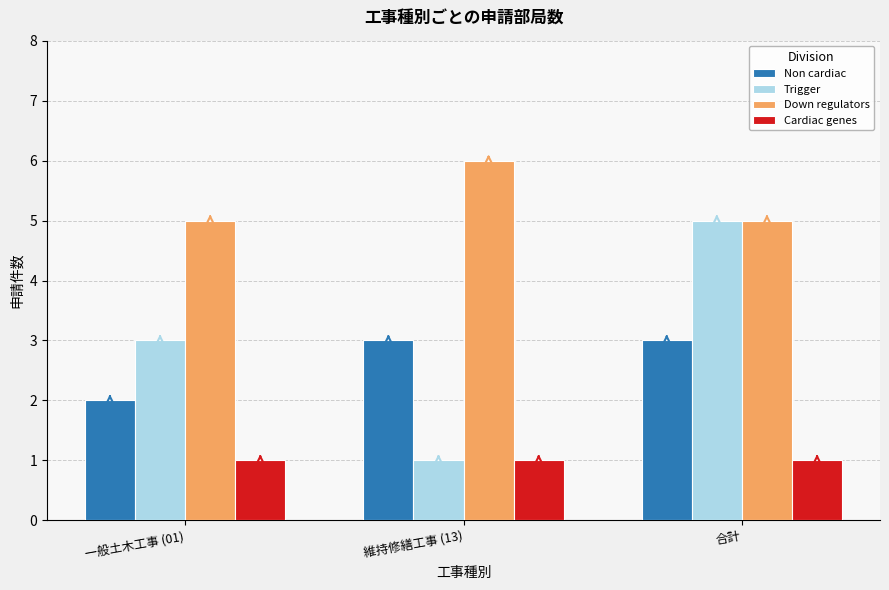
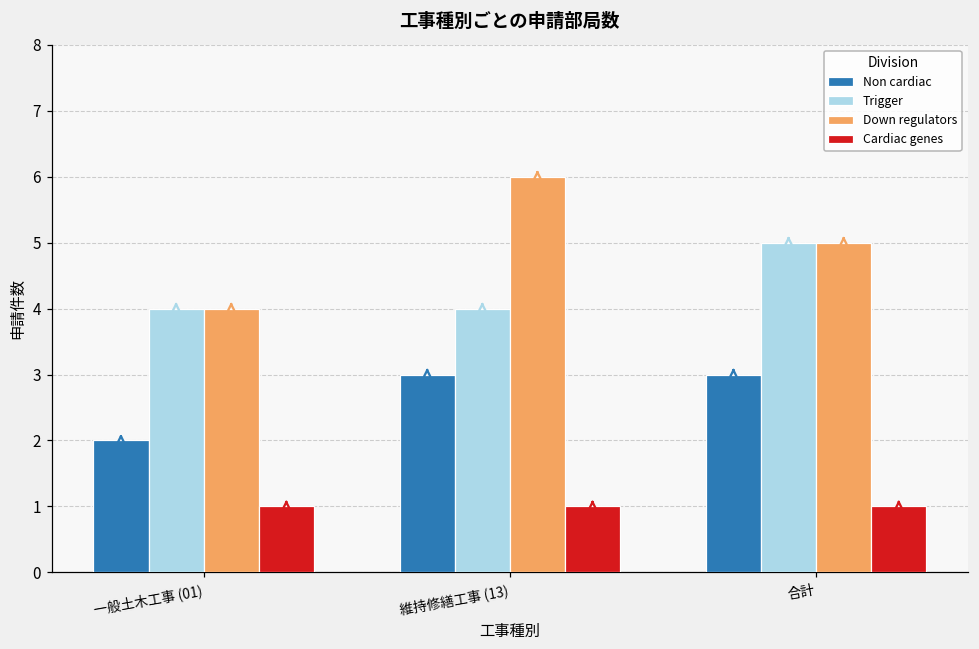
Trigger, 一般土木工事 (01): 3 -> 4
Down regulators, 一般土木工事 (01): 5 -> 4
Trigger, 維持修繕工事 (13): 1 -> 4
